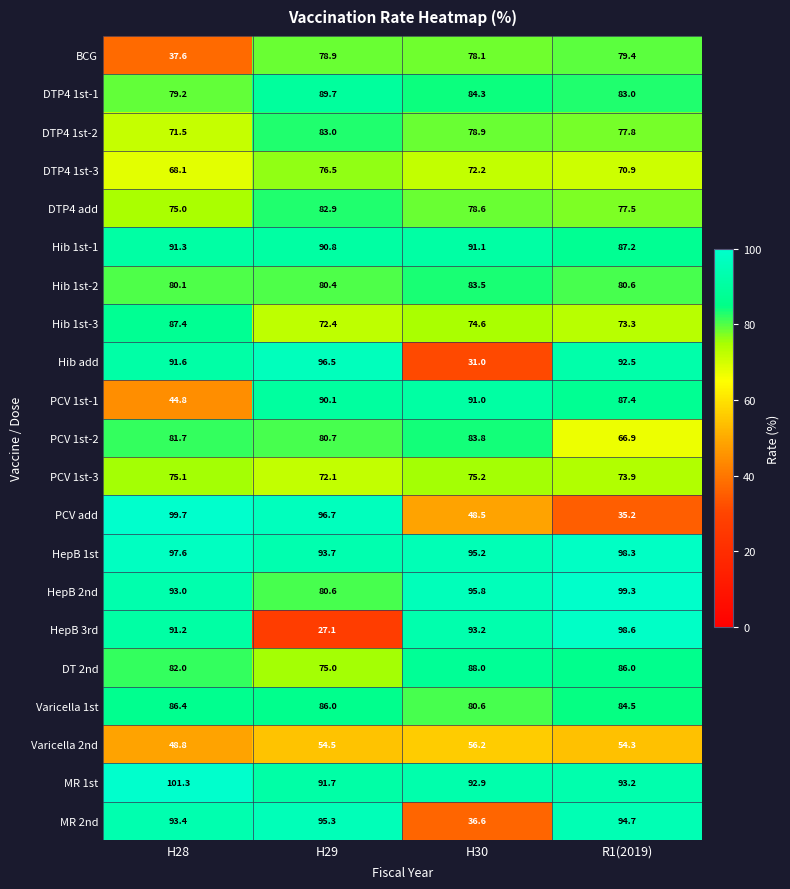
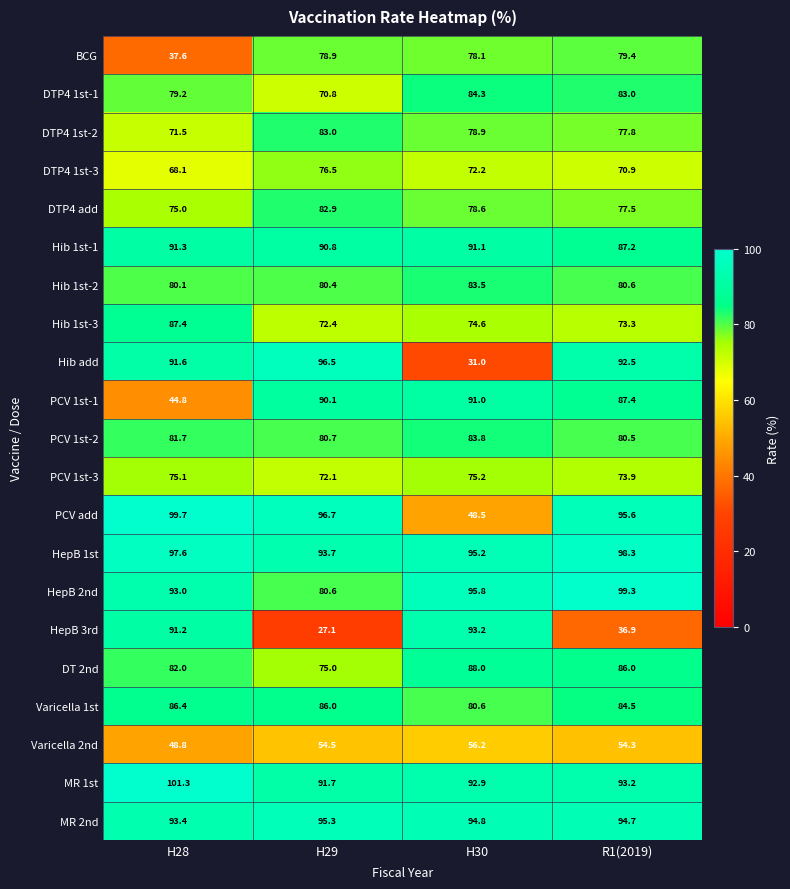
DTP4 1st-1, H29: 89.7 -> 70.8
PCV 1st-2, R1(2019): 66.9 -> 80.5
PCV add, R1(2019): 35.2 -> 95.6
HepB 3rd, R1(2019): 98.6 -> 36.9
MR 2nd, H30: 36.6 -> 94.8
